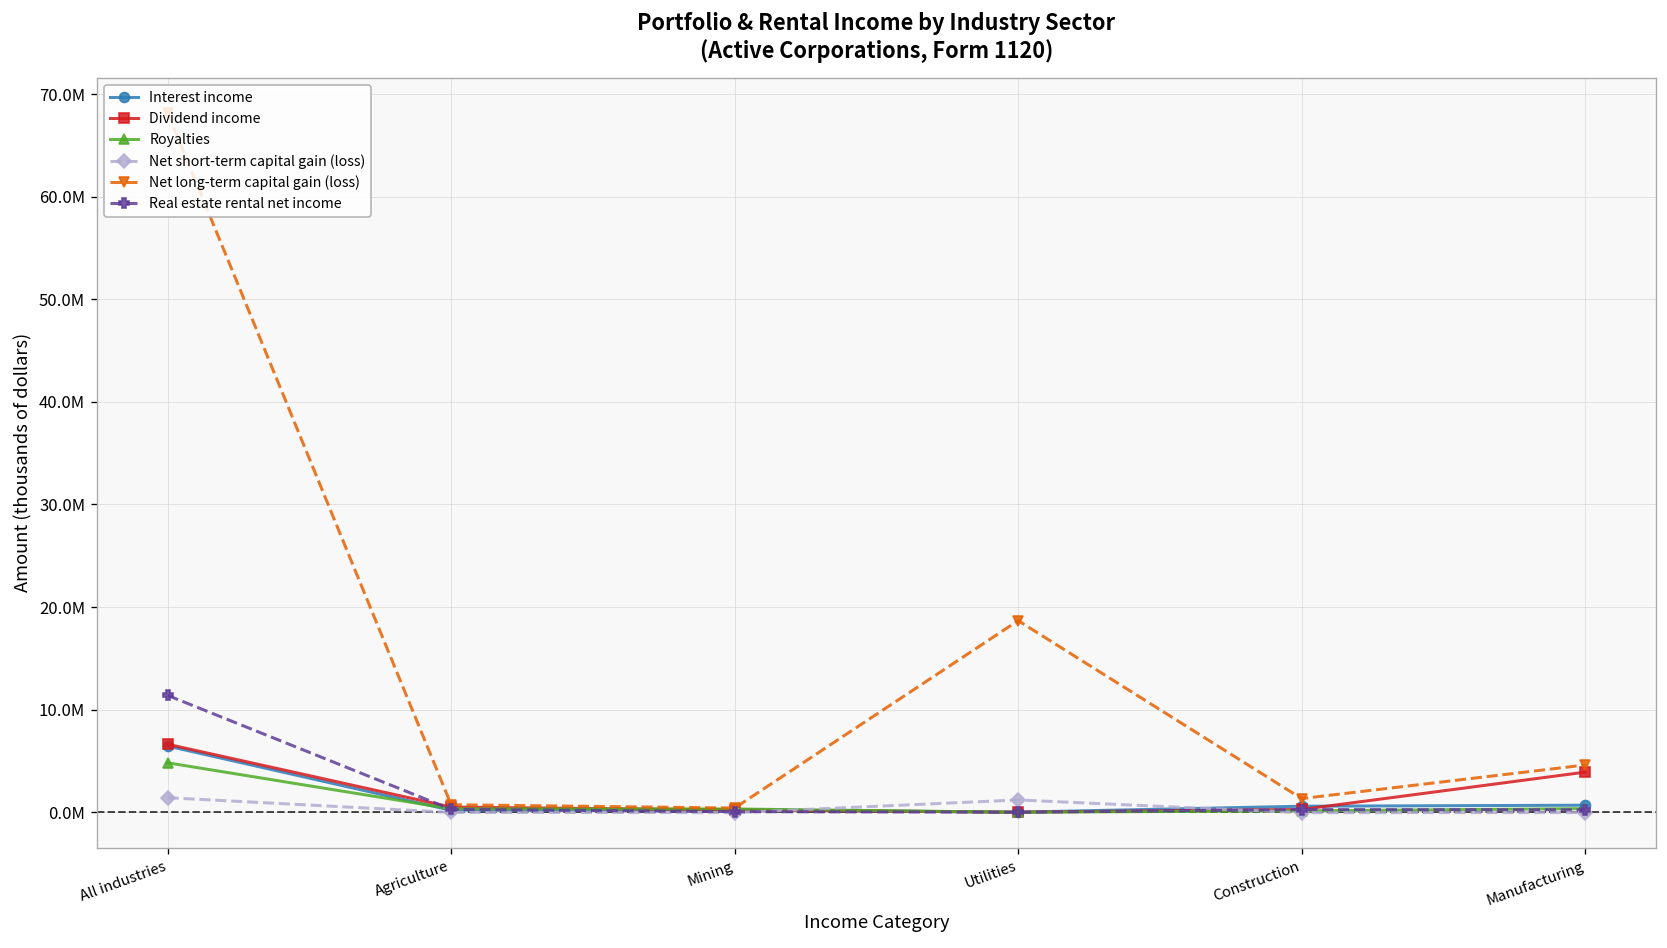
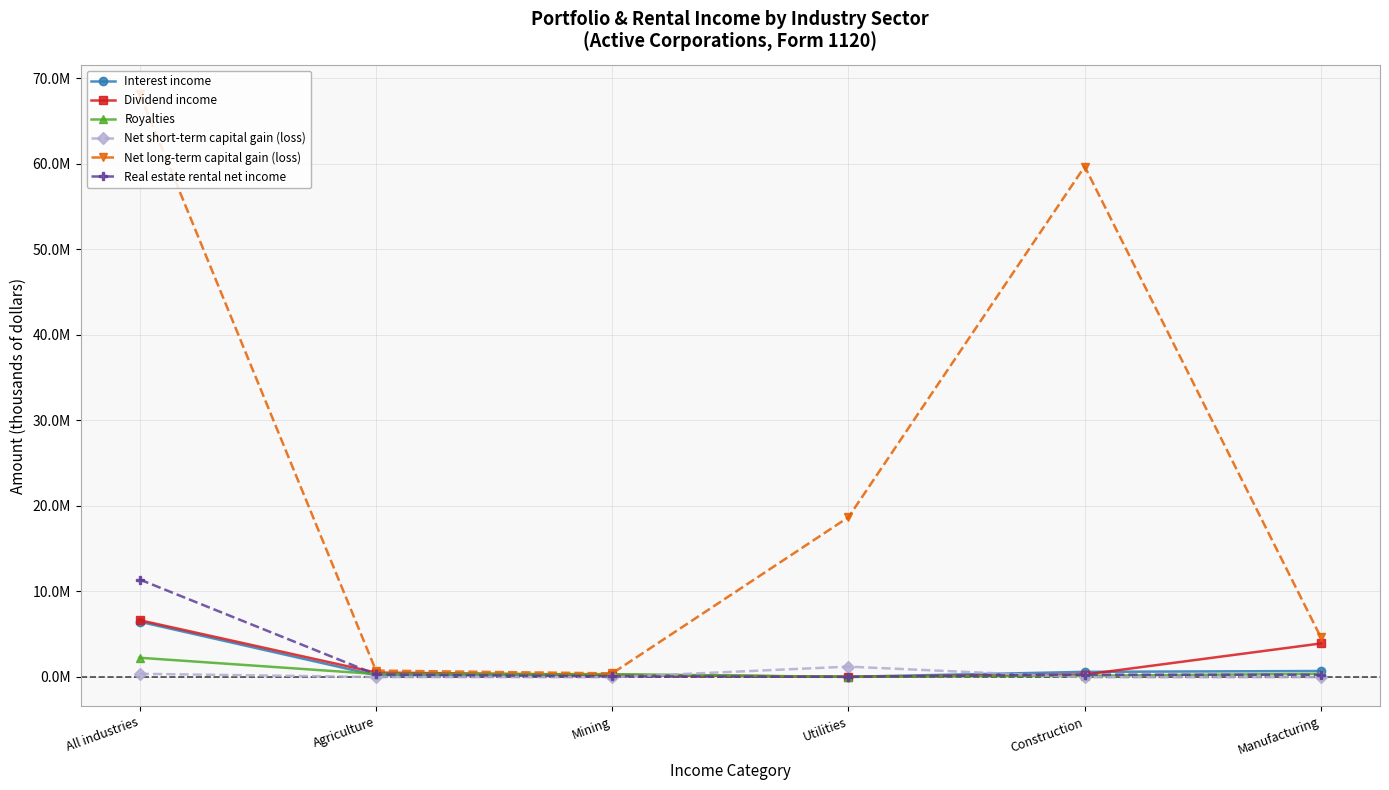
Royalties, All industries: 5000000 -> 2000000
Net short-term capital gain (loss), All industries: 1000000 -> 0
Net long-term capital gain (loss), Construction: 1000000 -> 60000000
